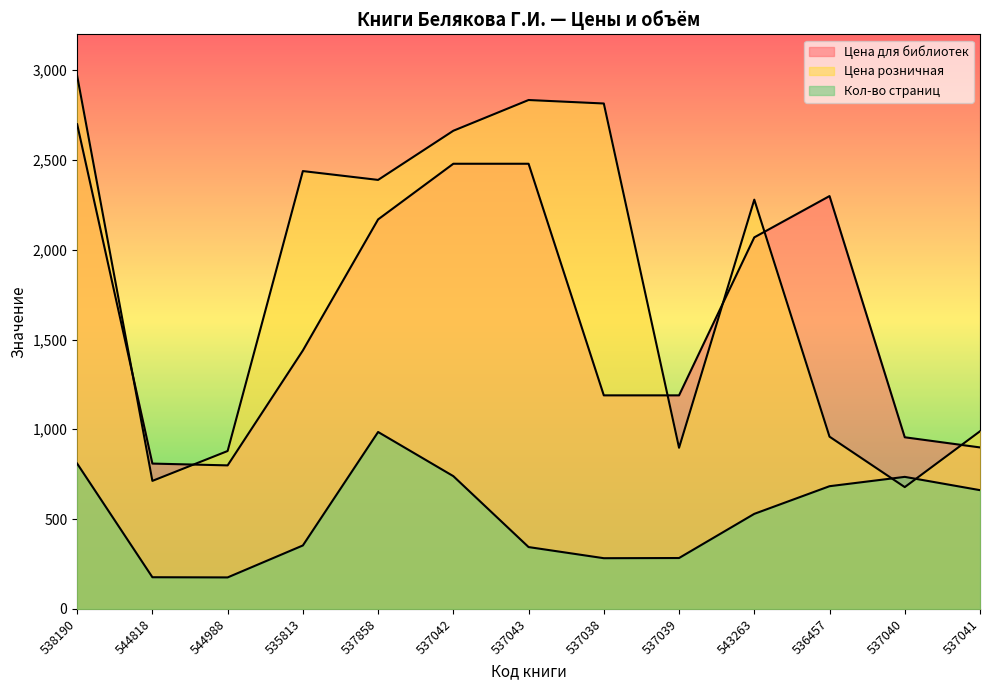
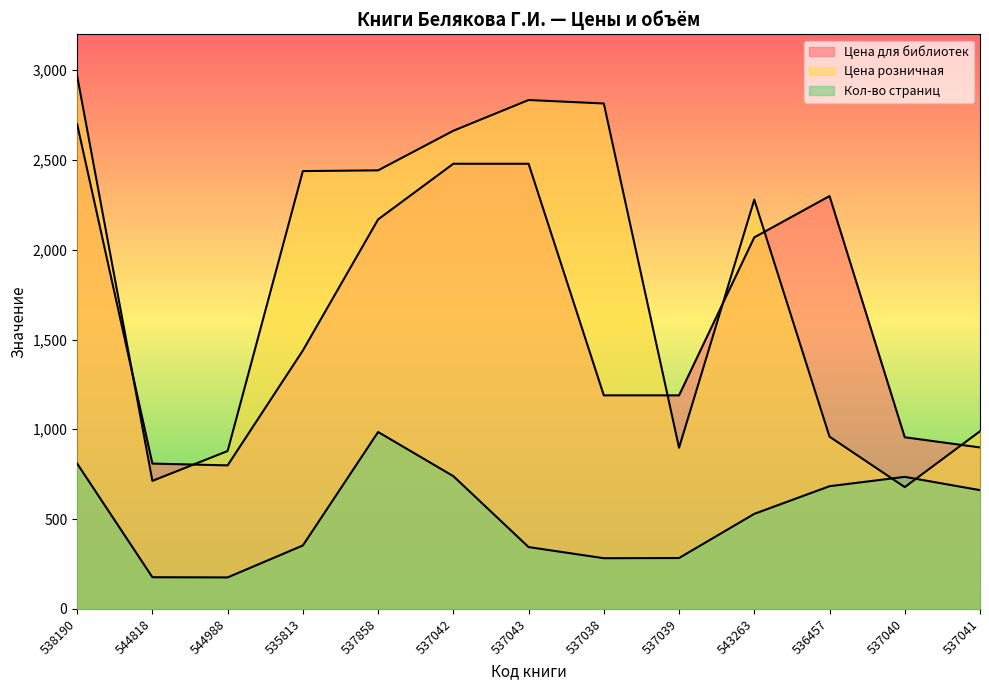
Цена розничная, 537858: 2,390 -> 2,440
